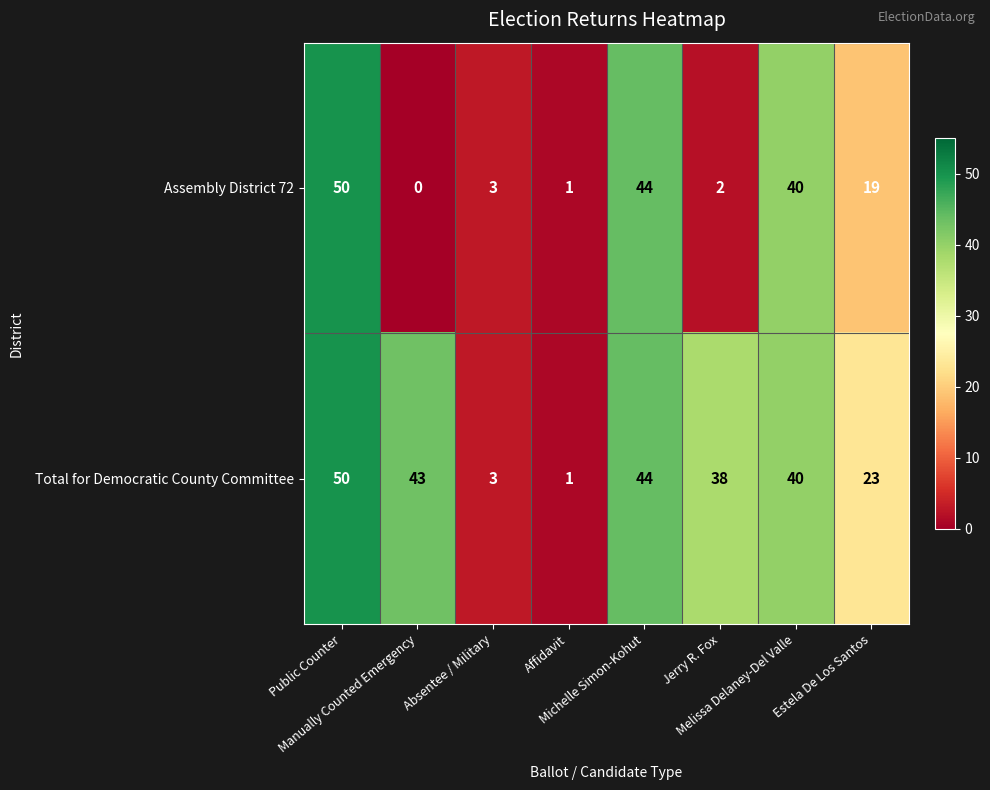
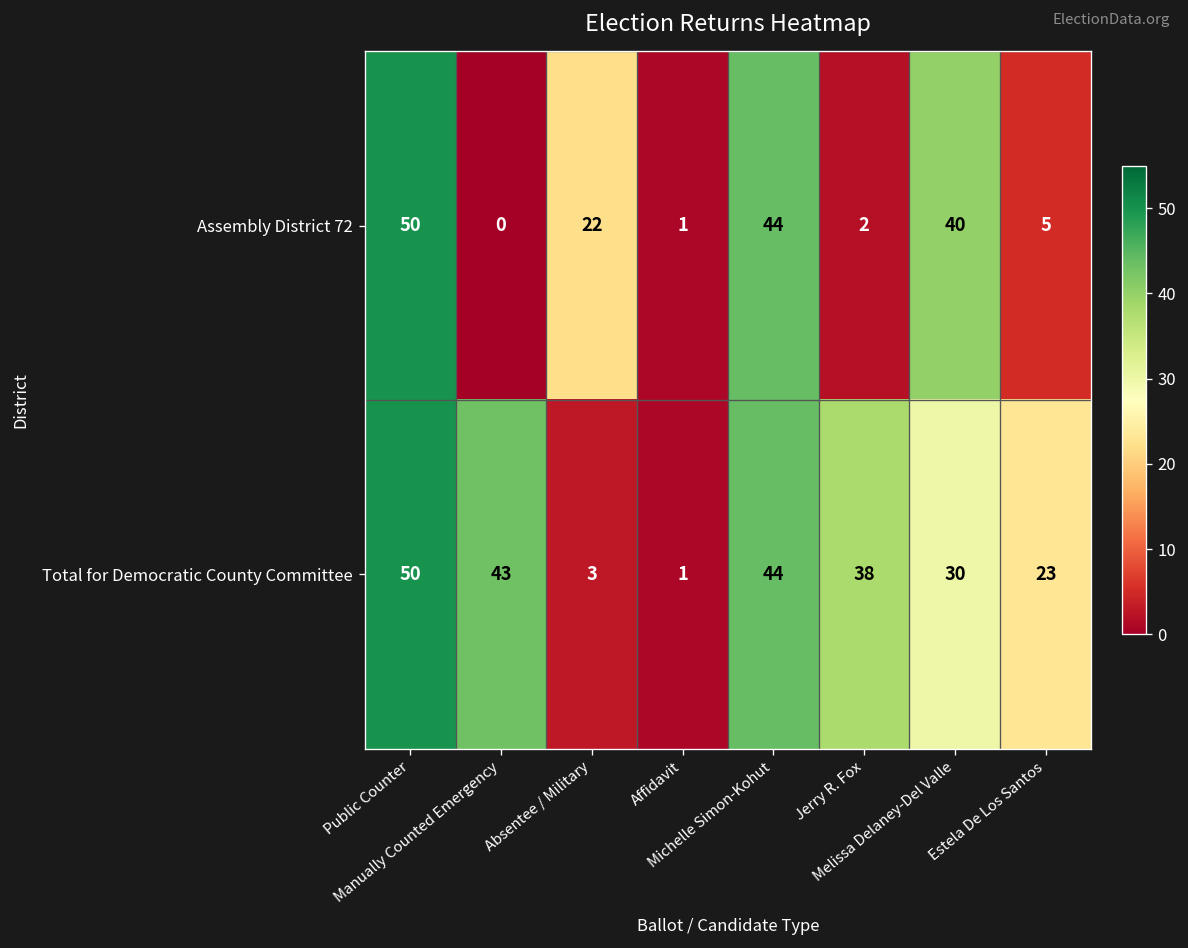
Assembly District 72, Absentee / Military: 3 -> 22
Assembly District 72, Estela De Los Santos: 19 -> 5
Total for Democratic County Committee, Melissa Delaney-Del Valle: 40 -> 30
